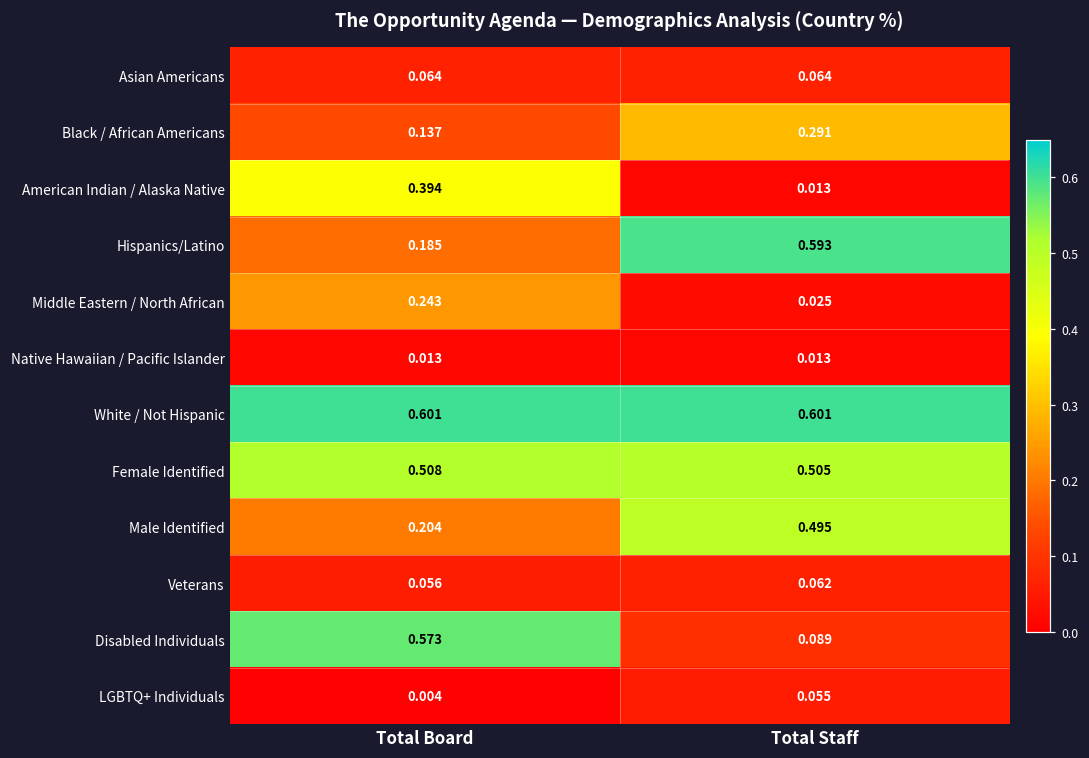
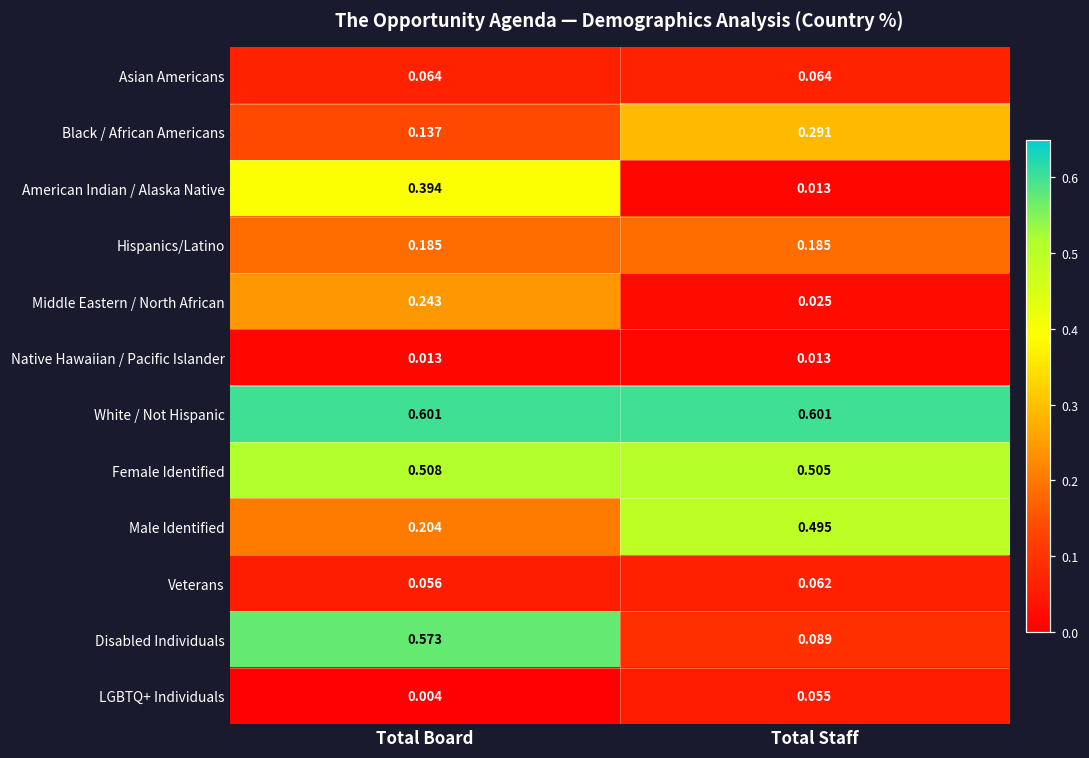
Hispanics/Latino, Total Staff: 0.593 -> 0.185
